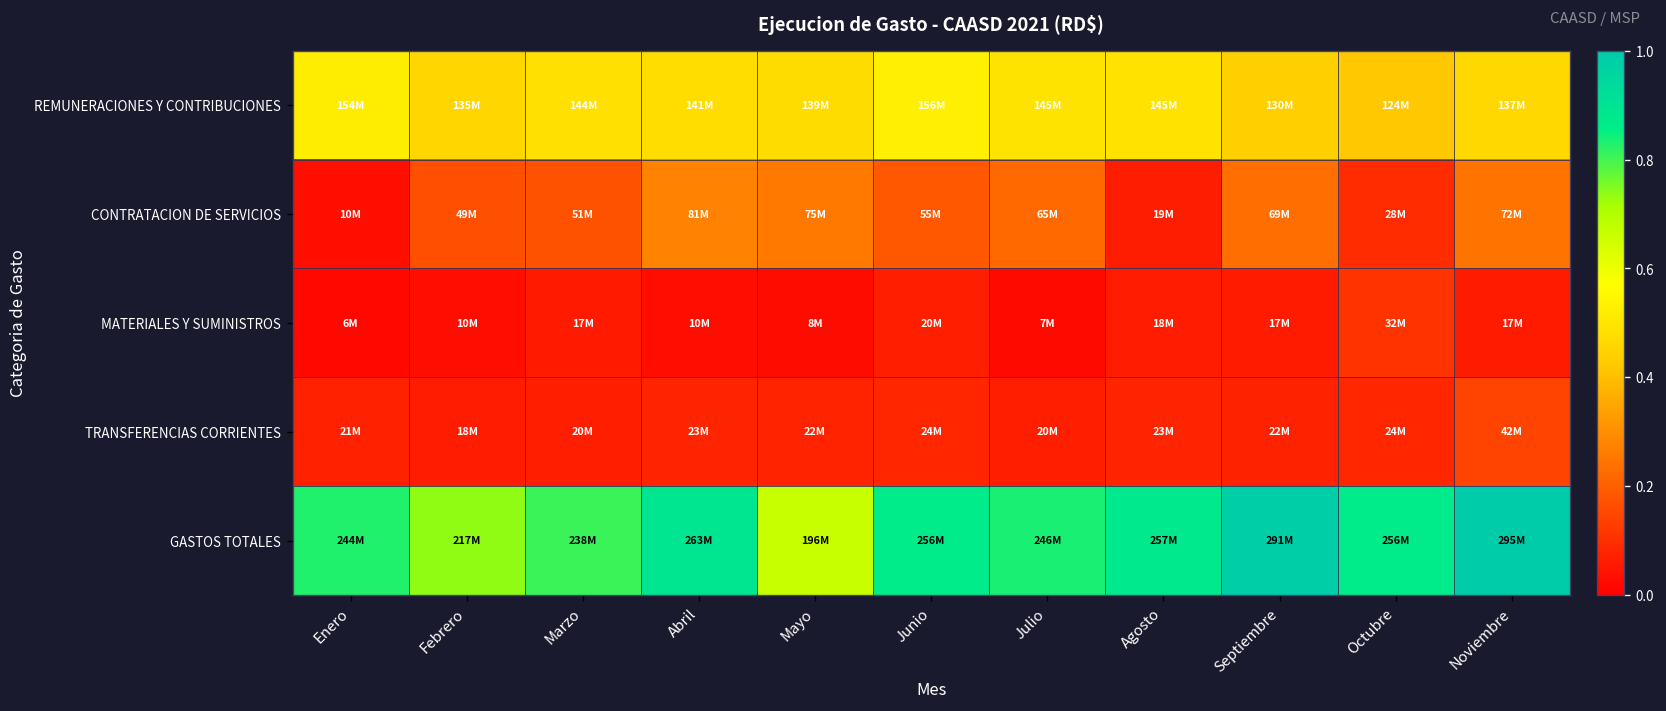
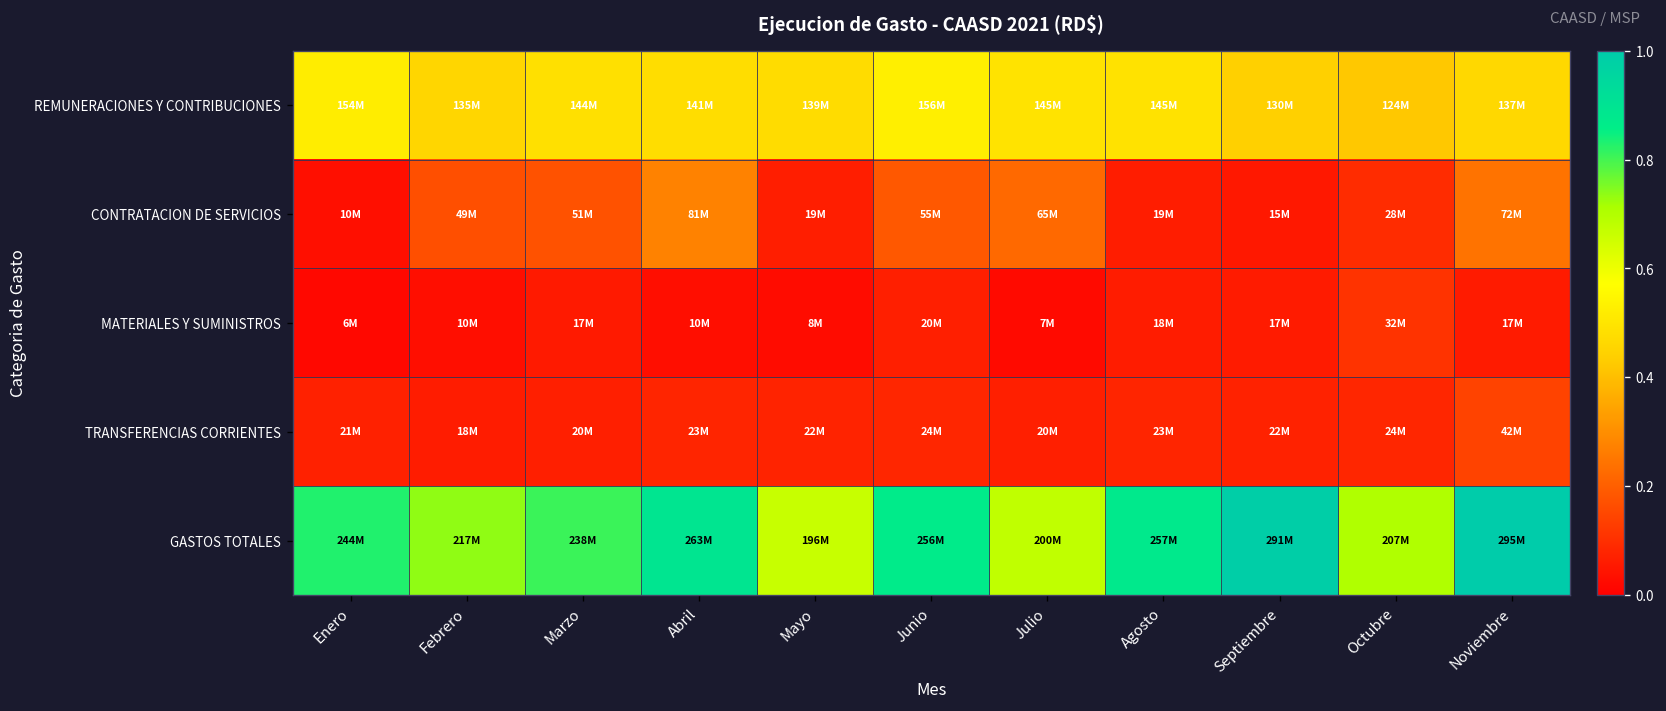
CONTRATACION DE SERVICIOS, Mayo: 75M -> 19M
CONTRATACION DE SERVICIOS, Septiembre: 69M -> 15M
GASTOS TOTALES, Julio: 246M -> 200M
GASTOS TOTALES, Octubre: 256M -> 207M
